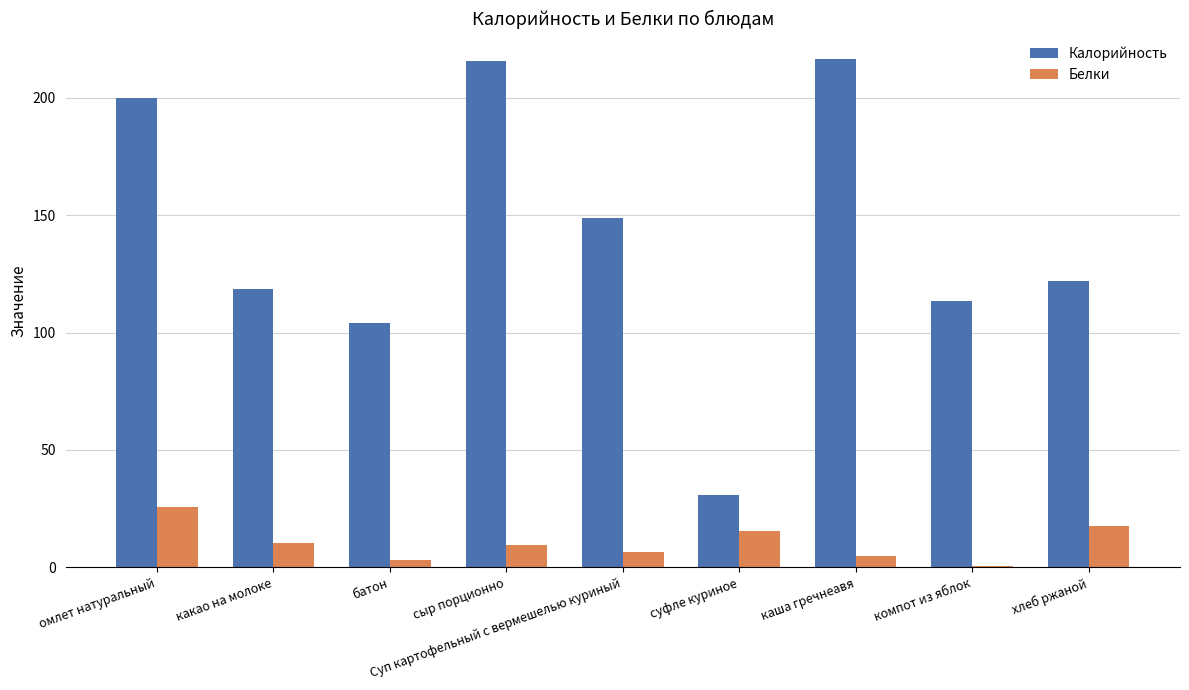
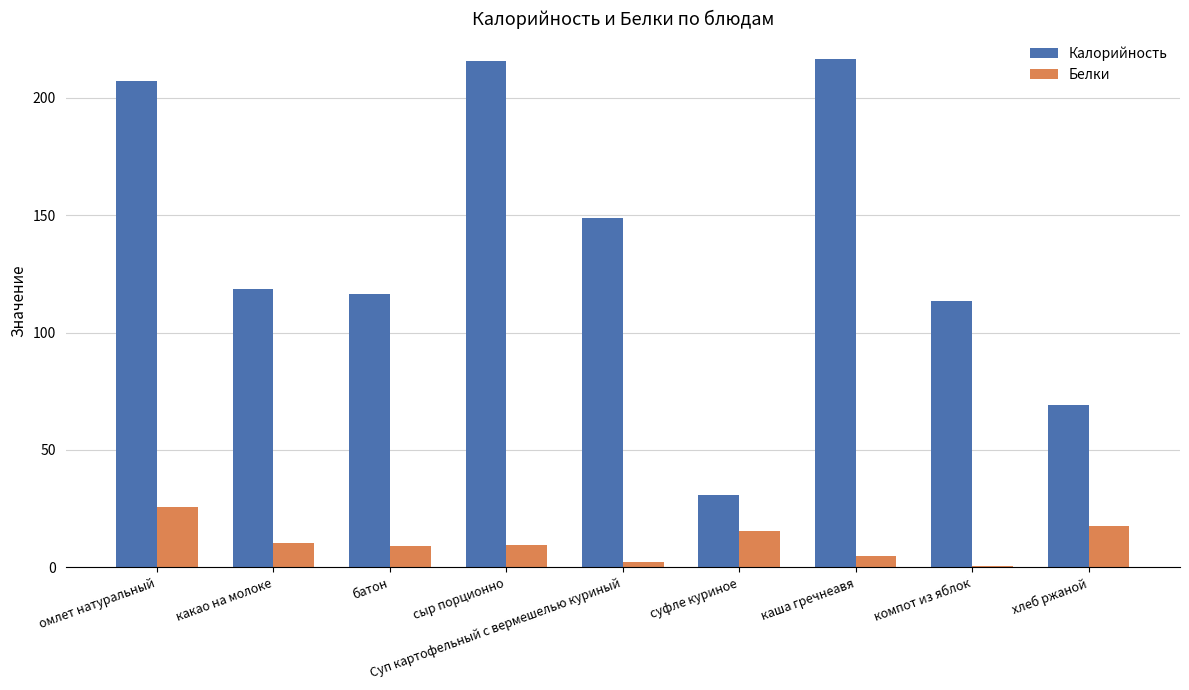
Калорийность, омлет натуральный: 200 -> 207
Калорийность, батон: 104 -> 116
Белки, батон: 3 -> 9
Белки, Суп картофельный с вермешелью куриный: 6 -> 2
Калорийность, хлеб ржаной: 122 -> 69
